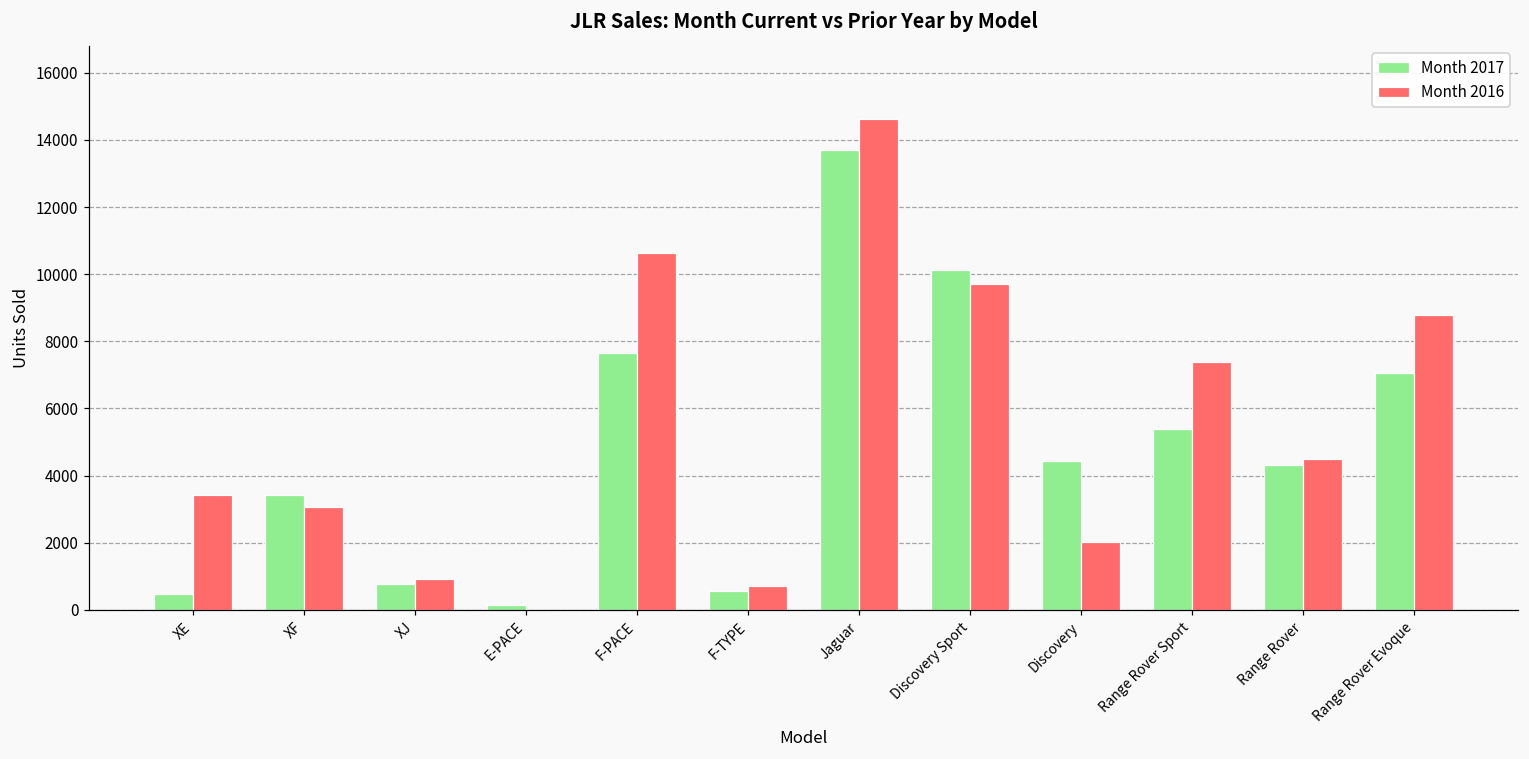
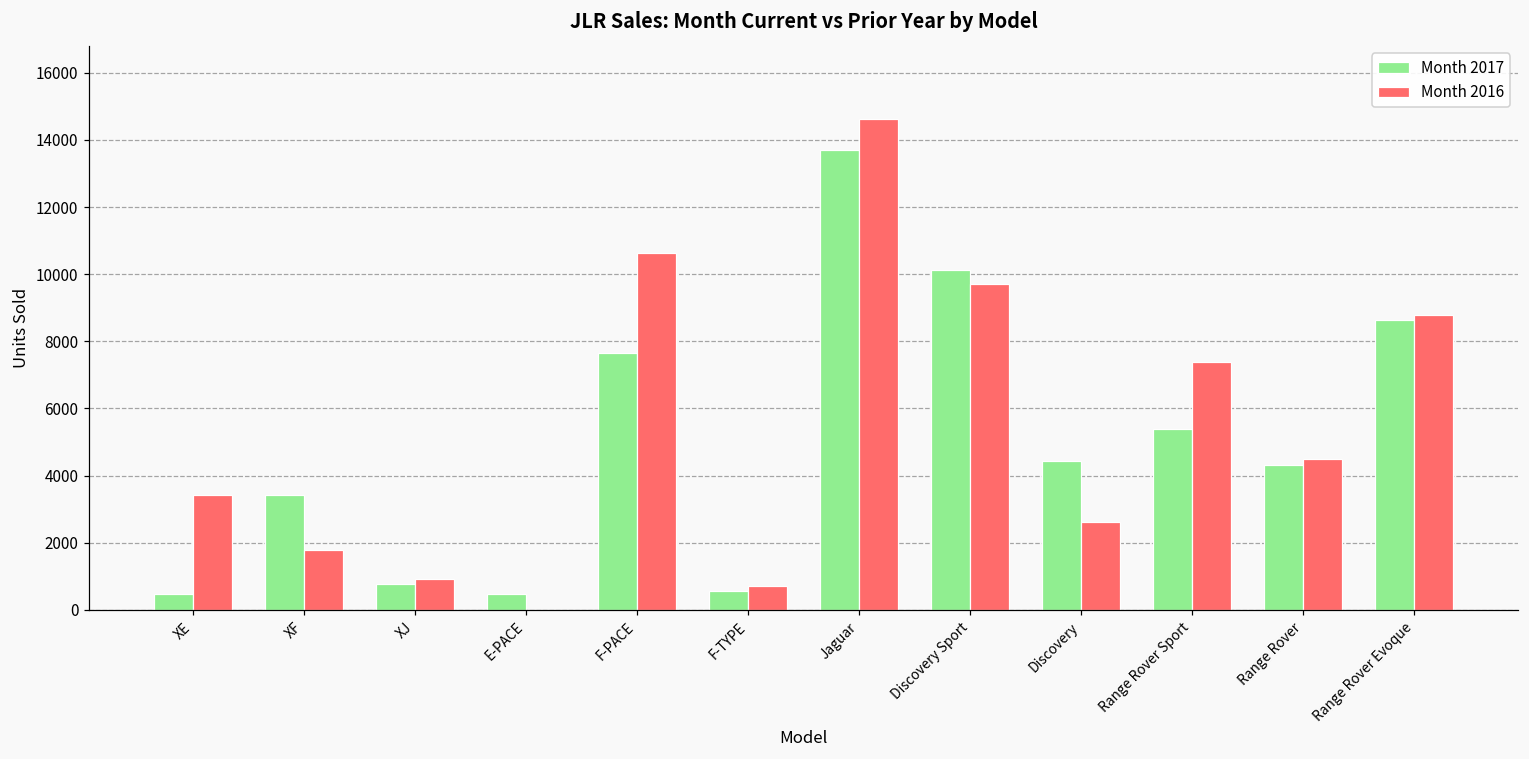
Month 2016, XF: 3100 -> 1800
Month 2017, E-PACE: 100 -> 500
Month 2016, Discovery: 2000 -> 2600
Month 2017, Range Rover Evoque: 7100 -> 8600
